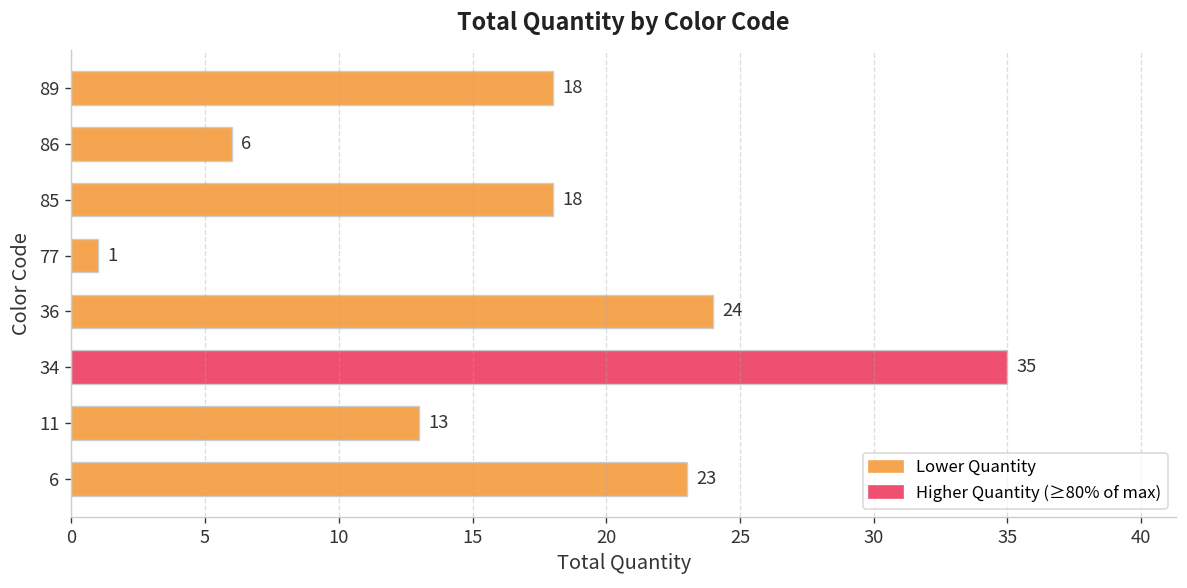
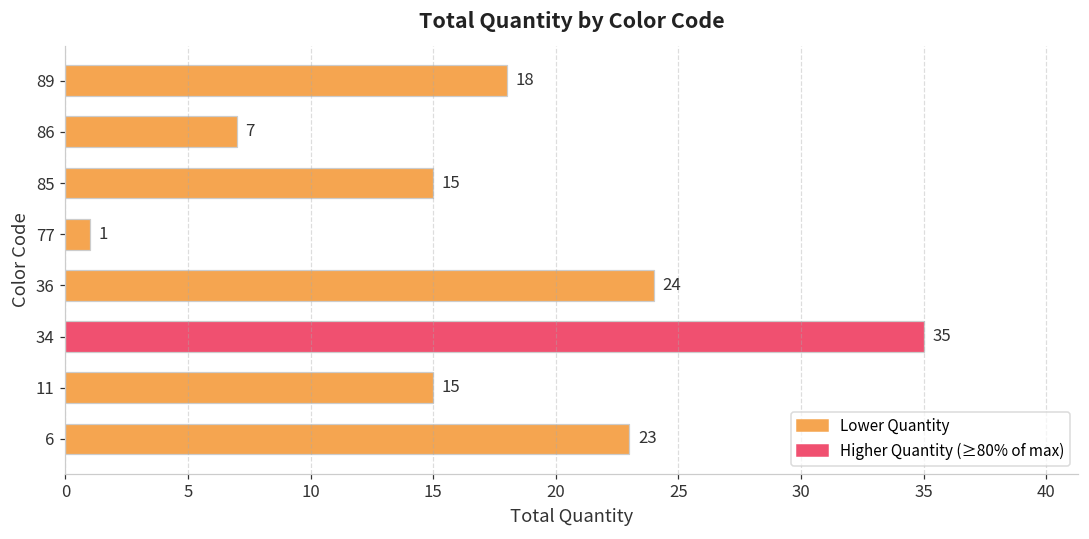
86: 6 -> 7
85: 18 -> 15
11: 13 -> 15
